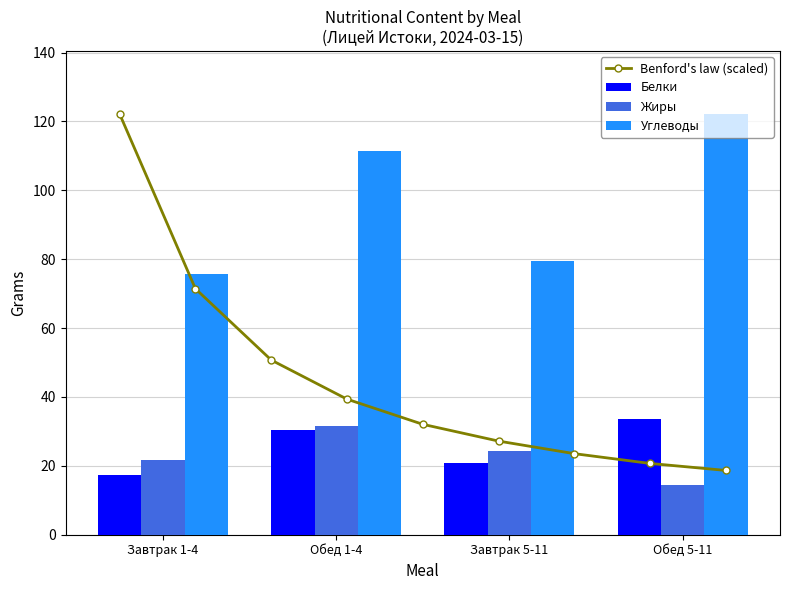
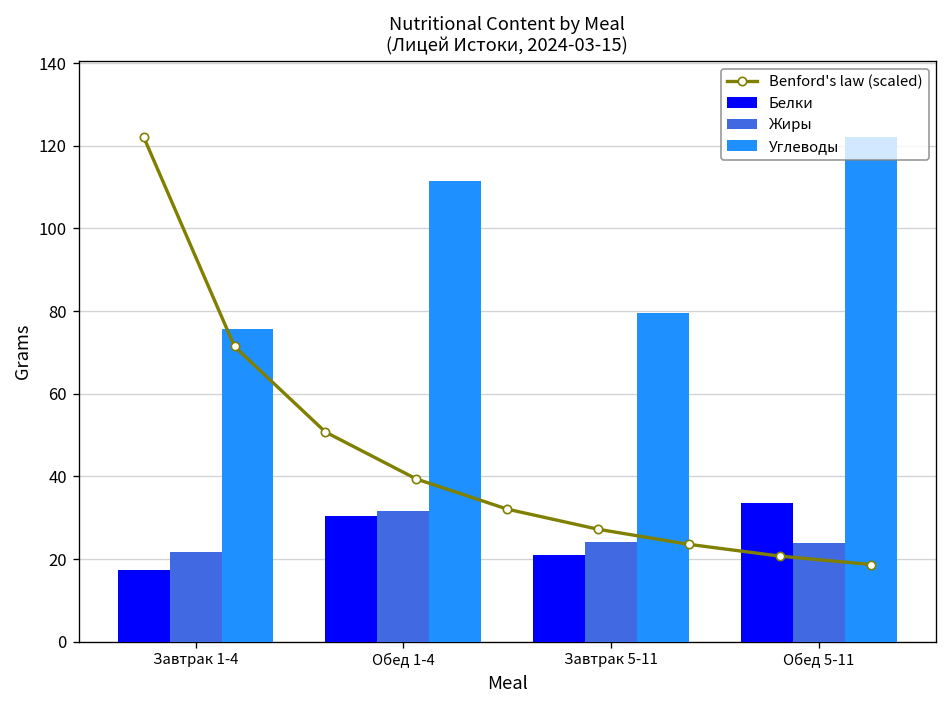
Жиры, Обед 5-11: 15 -> 24
